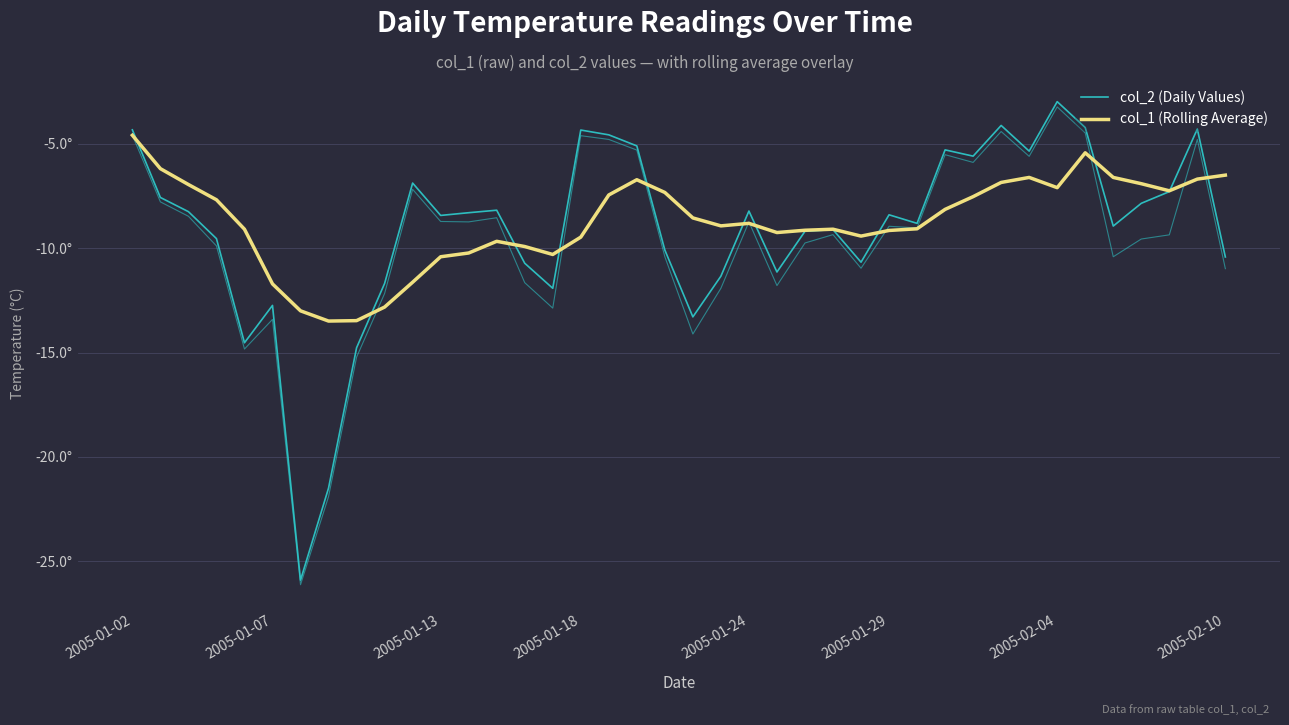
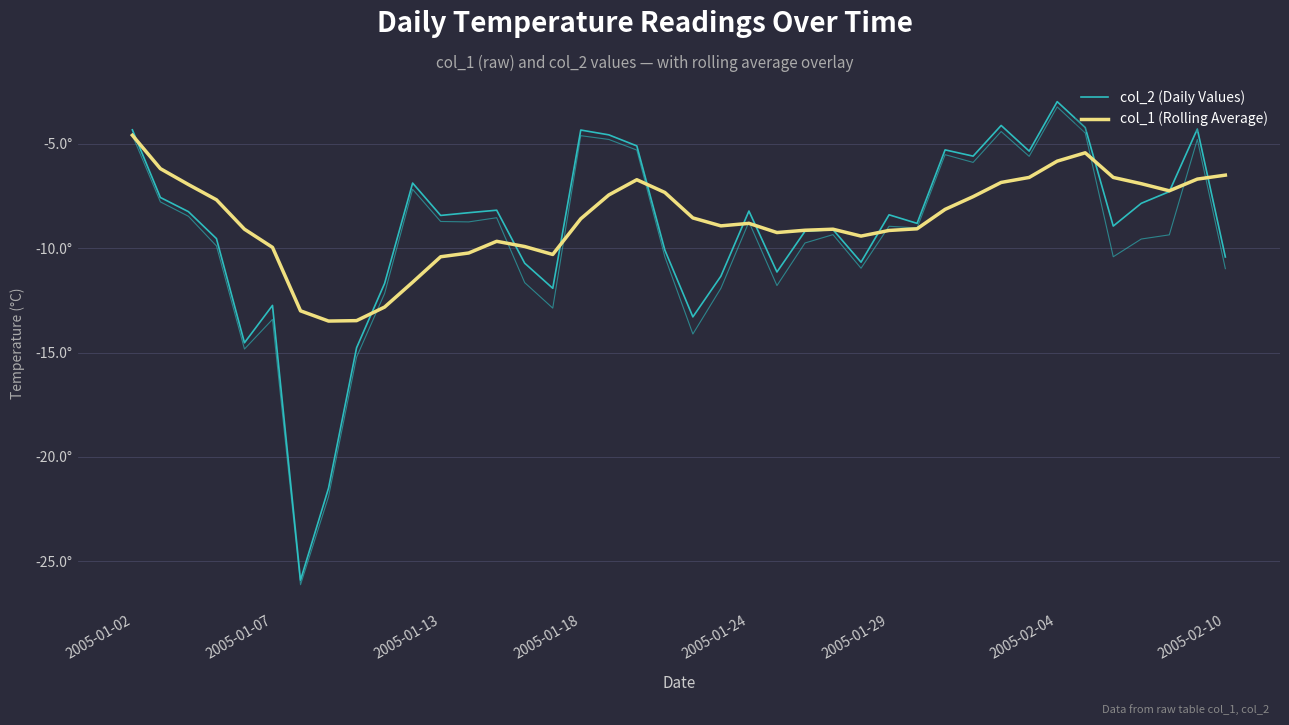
col_1 (Rolling Average), 2005-01-07: -11.7° -> -10.0°
col_1 (Rolling Average), 2005-01-18: -9.5° -> -8.6°
col_1 (Rolling Average), 2005-02-04: -7.1° -> -5.8°
